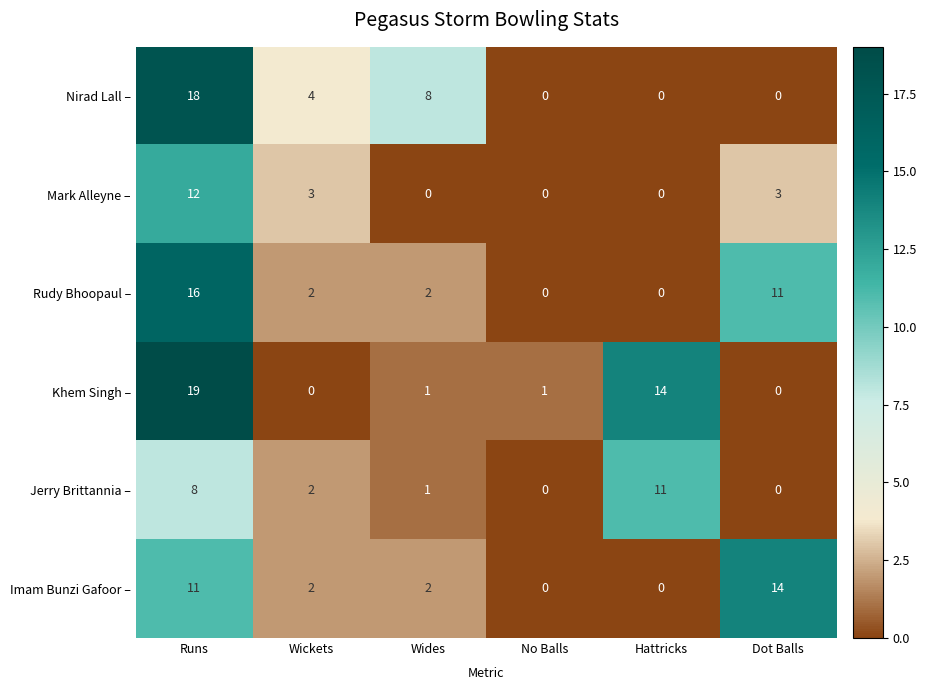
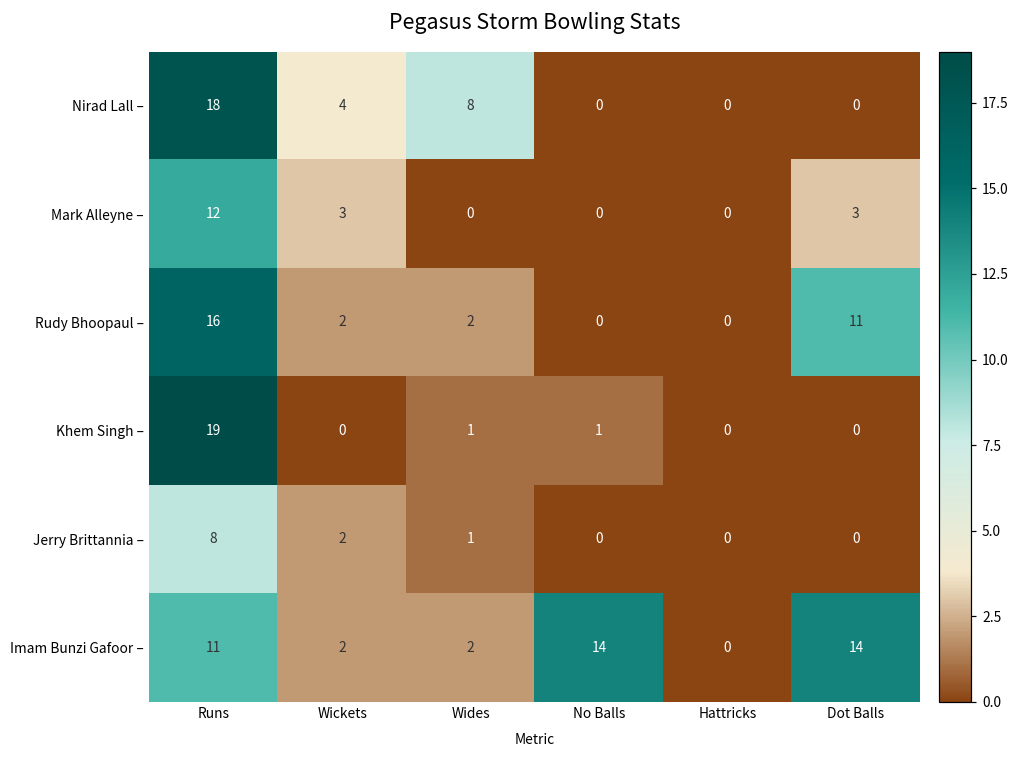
Khem Singh –, Hattricks: 14 -> 0
Jerry Brittannia –, Hattricks: 11 -> 0
Imam Bunzi Gafoor –, No Balls: 0 -> 14
